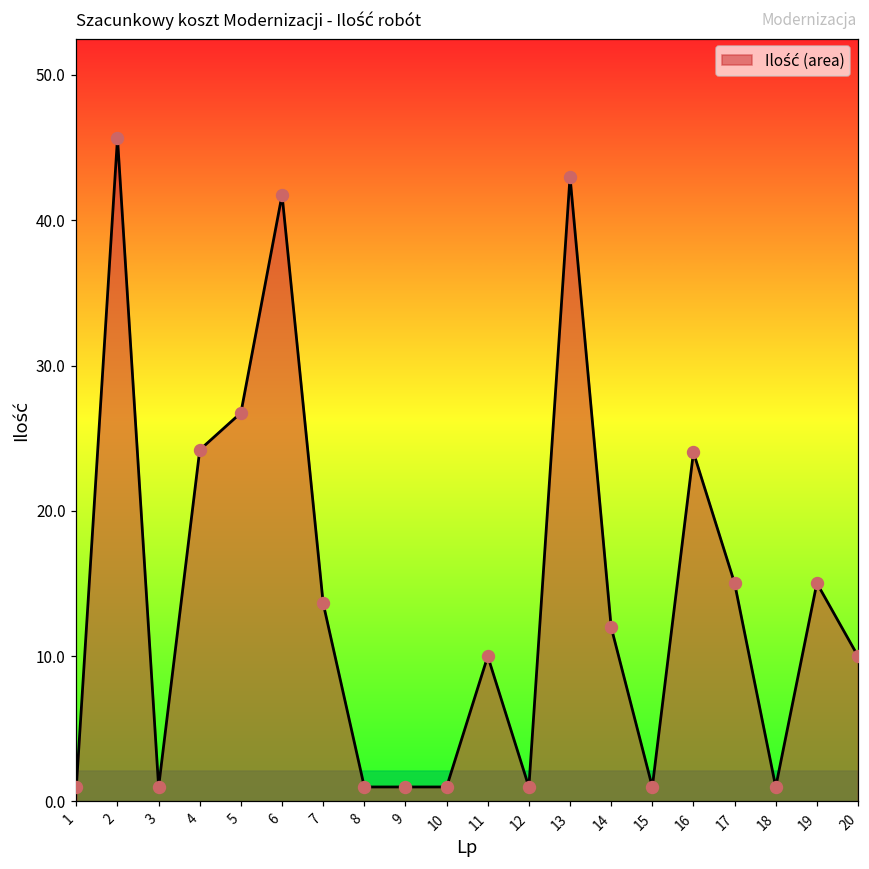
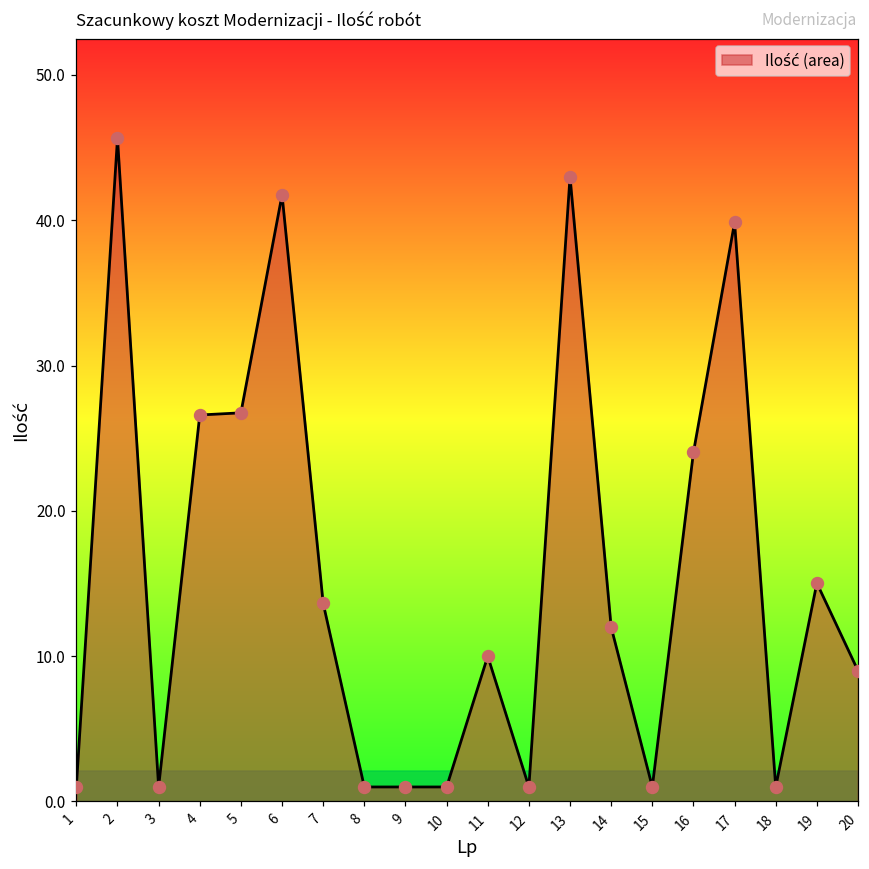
4: 24.2 -> 26.6
17: 15.0 -> 39.9
20: 10 -> 9
